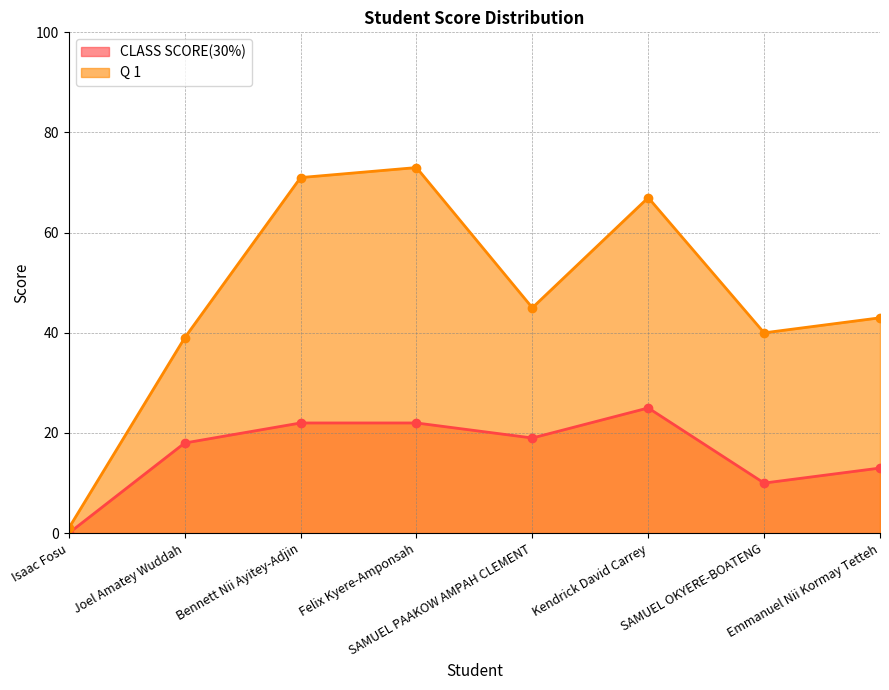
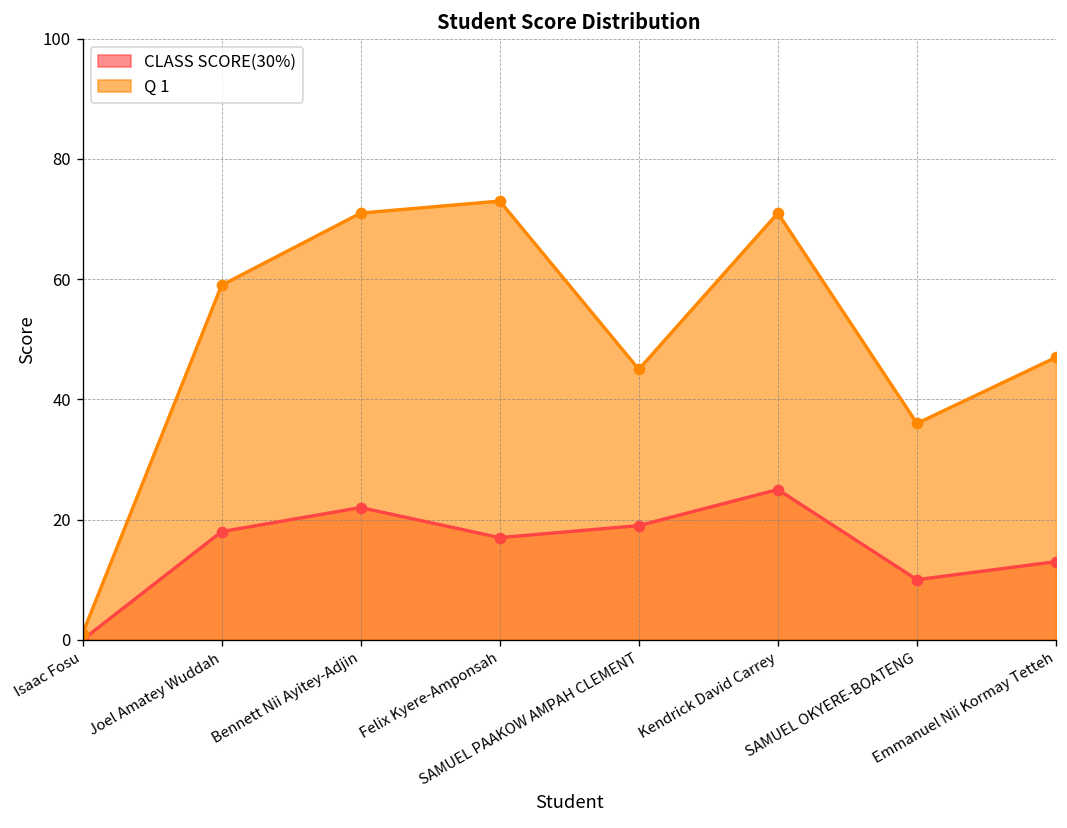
Q 1, Joel Amatey Wuddah: 39 -> 59
CLASS SCORE(30%), Felix Kyere-Amponsah: 22 -> 17
Q 1, Kendrick David Carrey: 67 -> 71
Q 1, SAMUEL OKYERE-BOATENG: 40 -> 36
Q 1, Emmanuel Nii Kormay Tetteh: 43 -> 47
